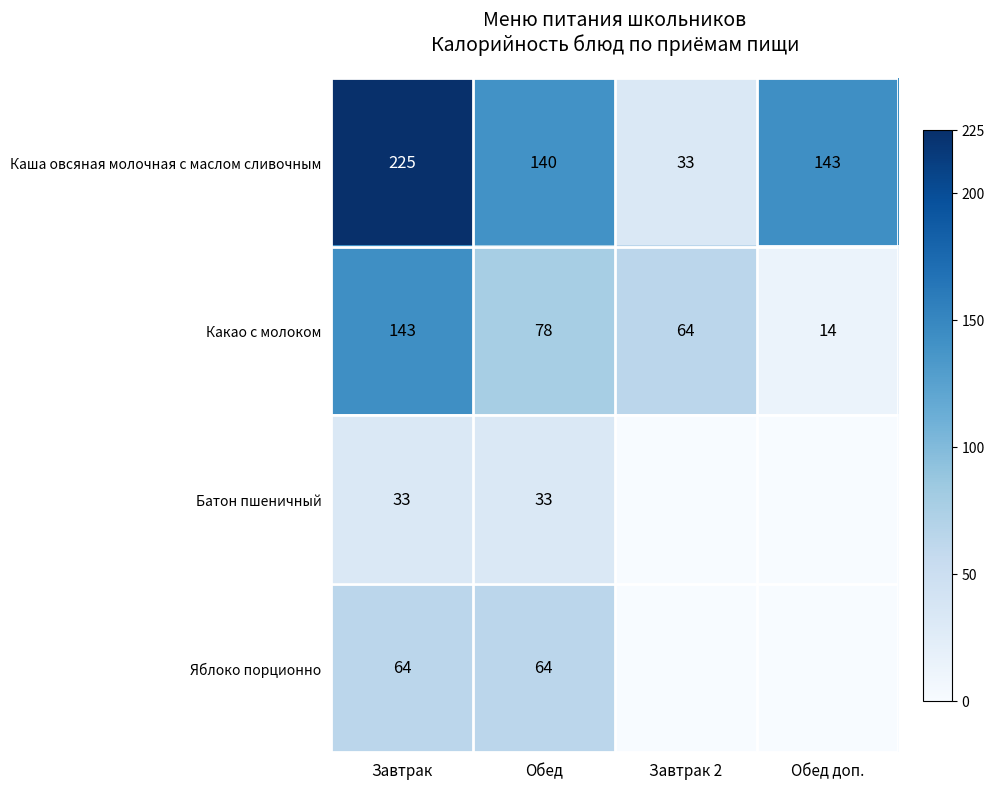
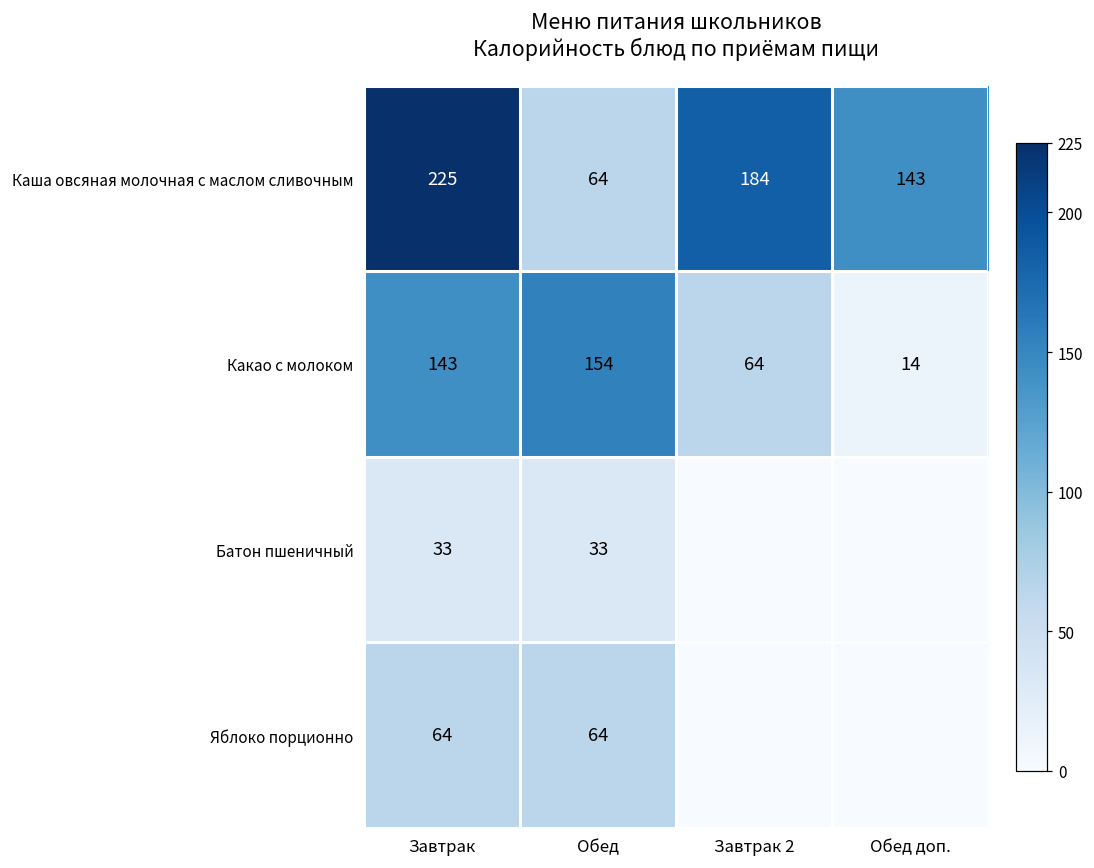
Каша овсяная молочная с маслом сливочным, Обед: 140 -> 64
Каша овсяная молочная с маслом сливочным, Завтрак 2: 33 -> 184
Какао с молоком, Обед: 78 -> 154
